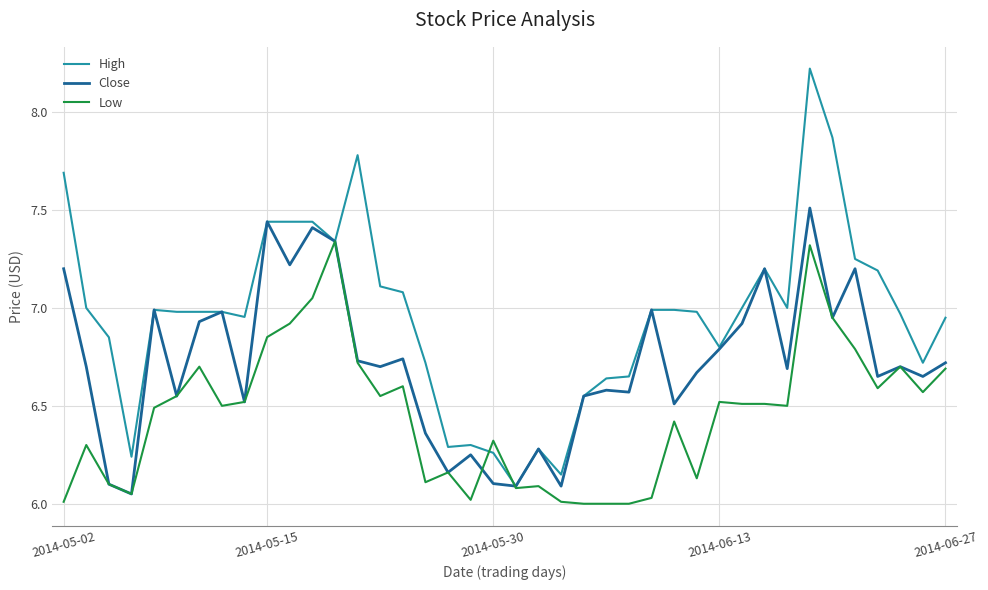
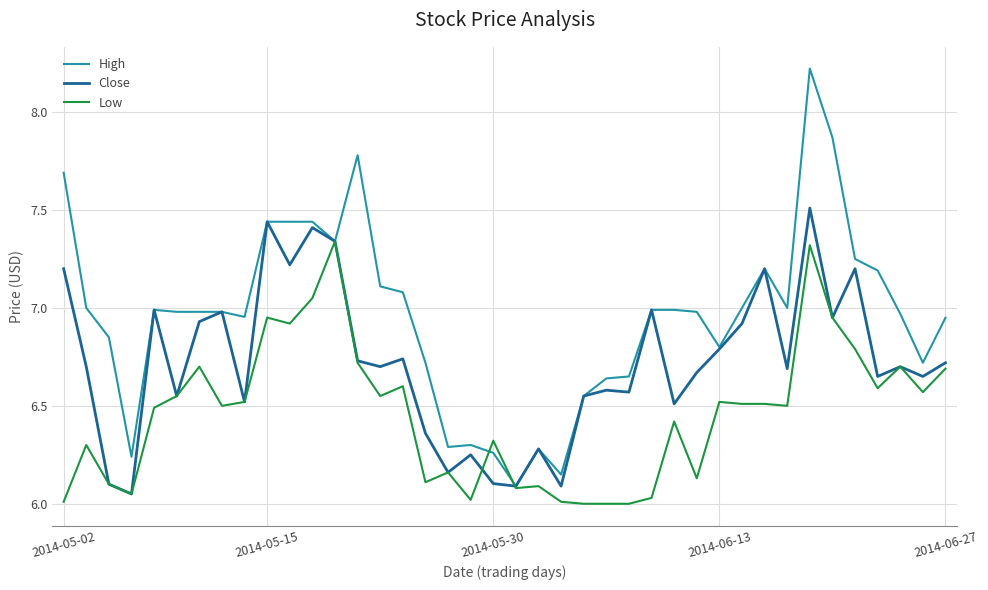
Low, 2014-05-15: 6.85 -> 6.95
